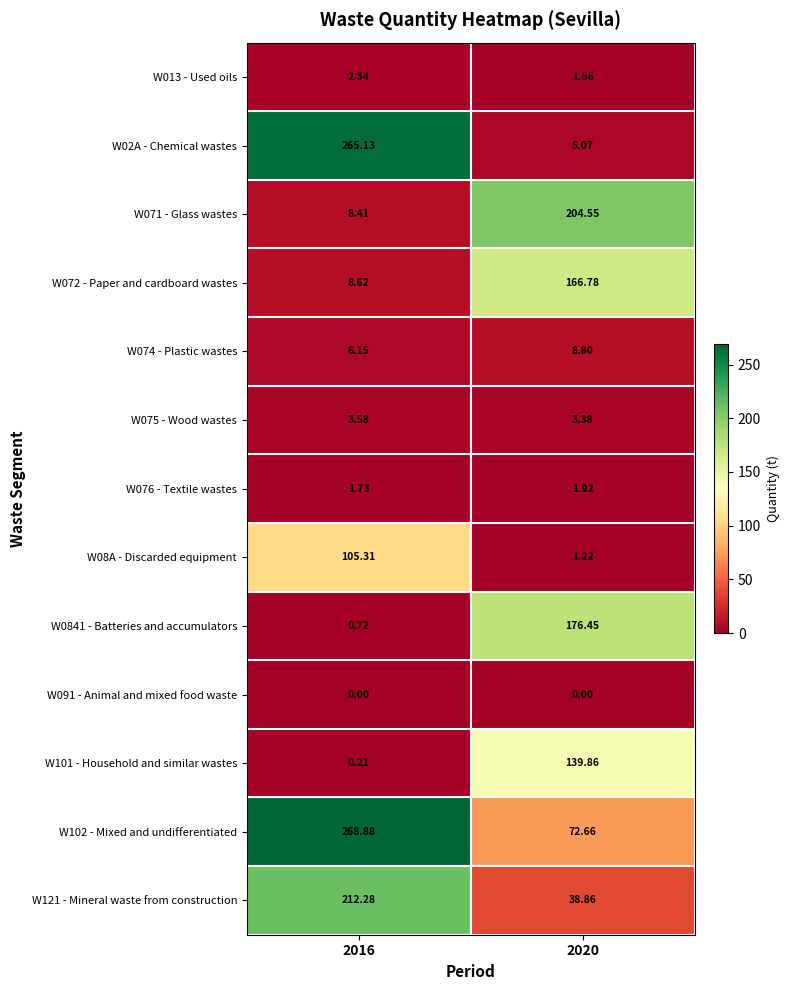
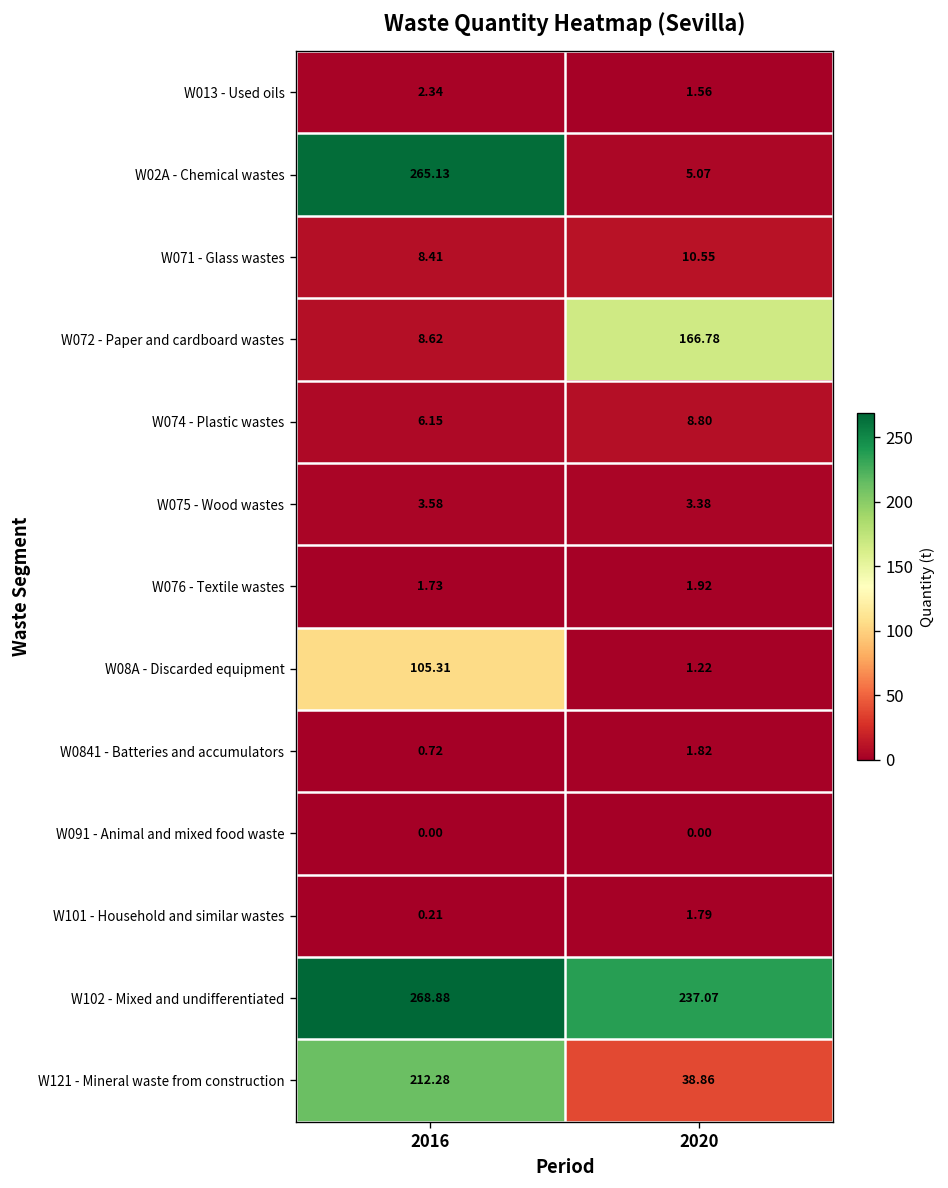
W071 - Glass wastes, 2020: 204.55 -> 10.55
W0841 - Batteries and accumulators, 2020: 176.45 -> 1.82
W101 - Household and similar wastes, 2020: 139.86 -> 1.79
W102 - Mixed and undifferentiated, 2020: 72.66 -> 237.07
